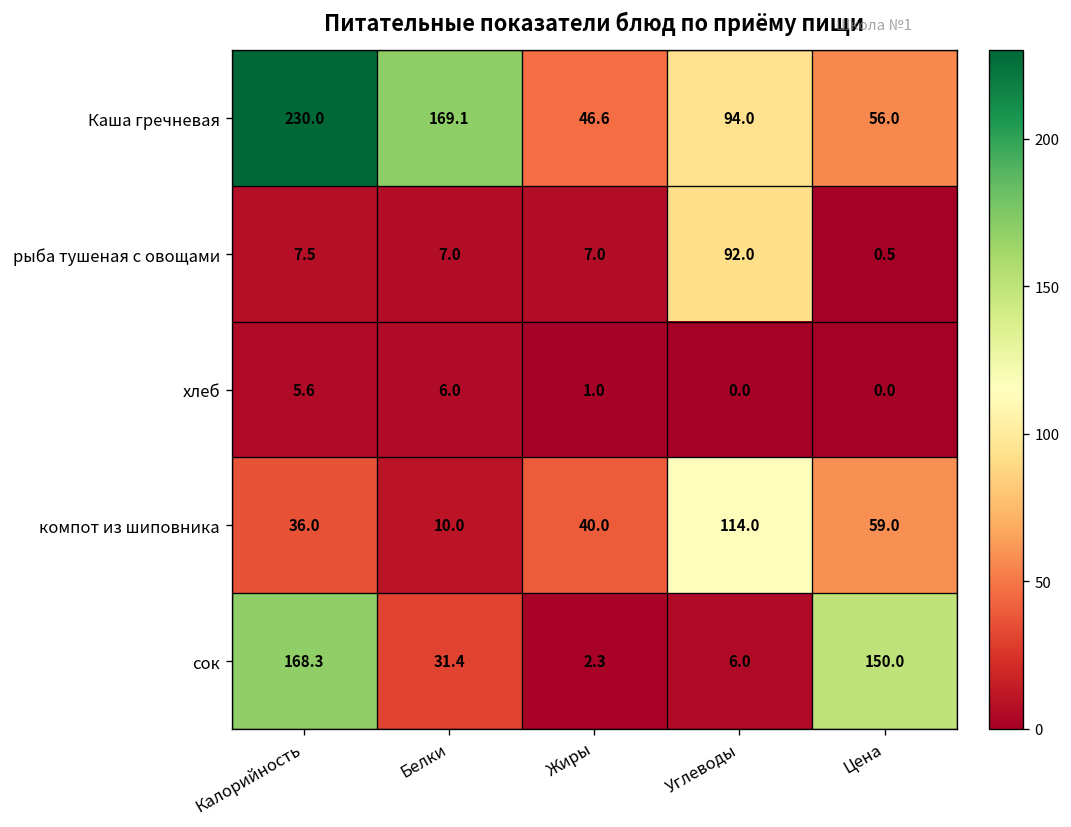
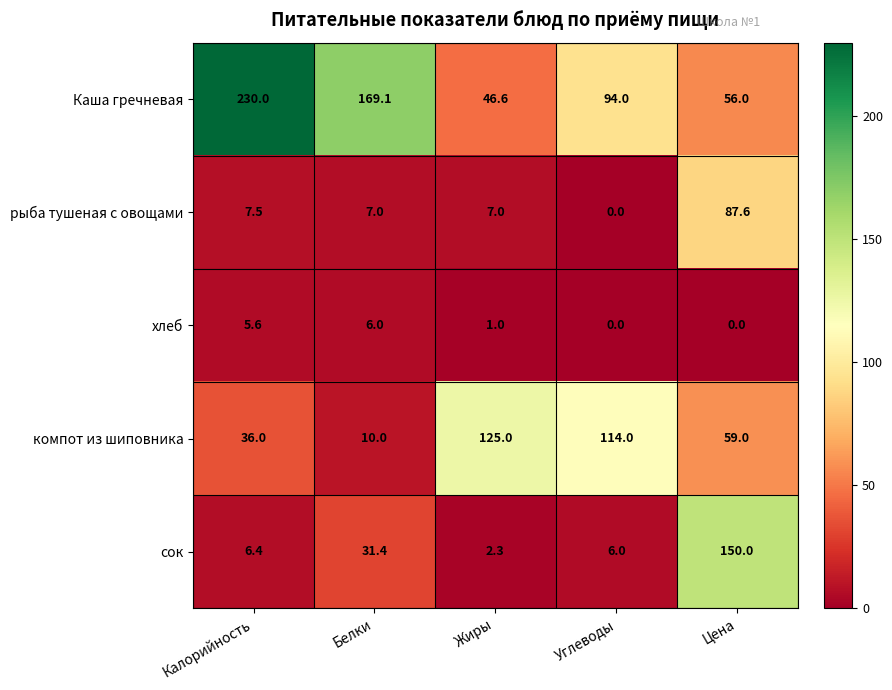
рыба тушеная с овощами, Углеводы: 92.0 -> 0.0
рыба тушеная с овощами, Цена: 0.5 -> 87.6
компот из шиповника, Жиры: 40.0 -> 125.0
сок, Калорийность: 168.3 -> 6.4
